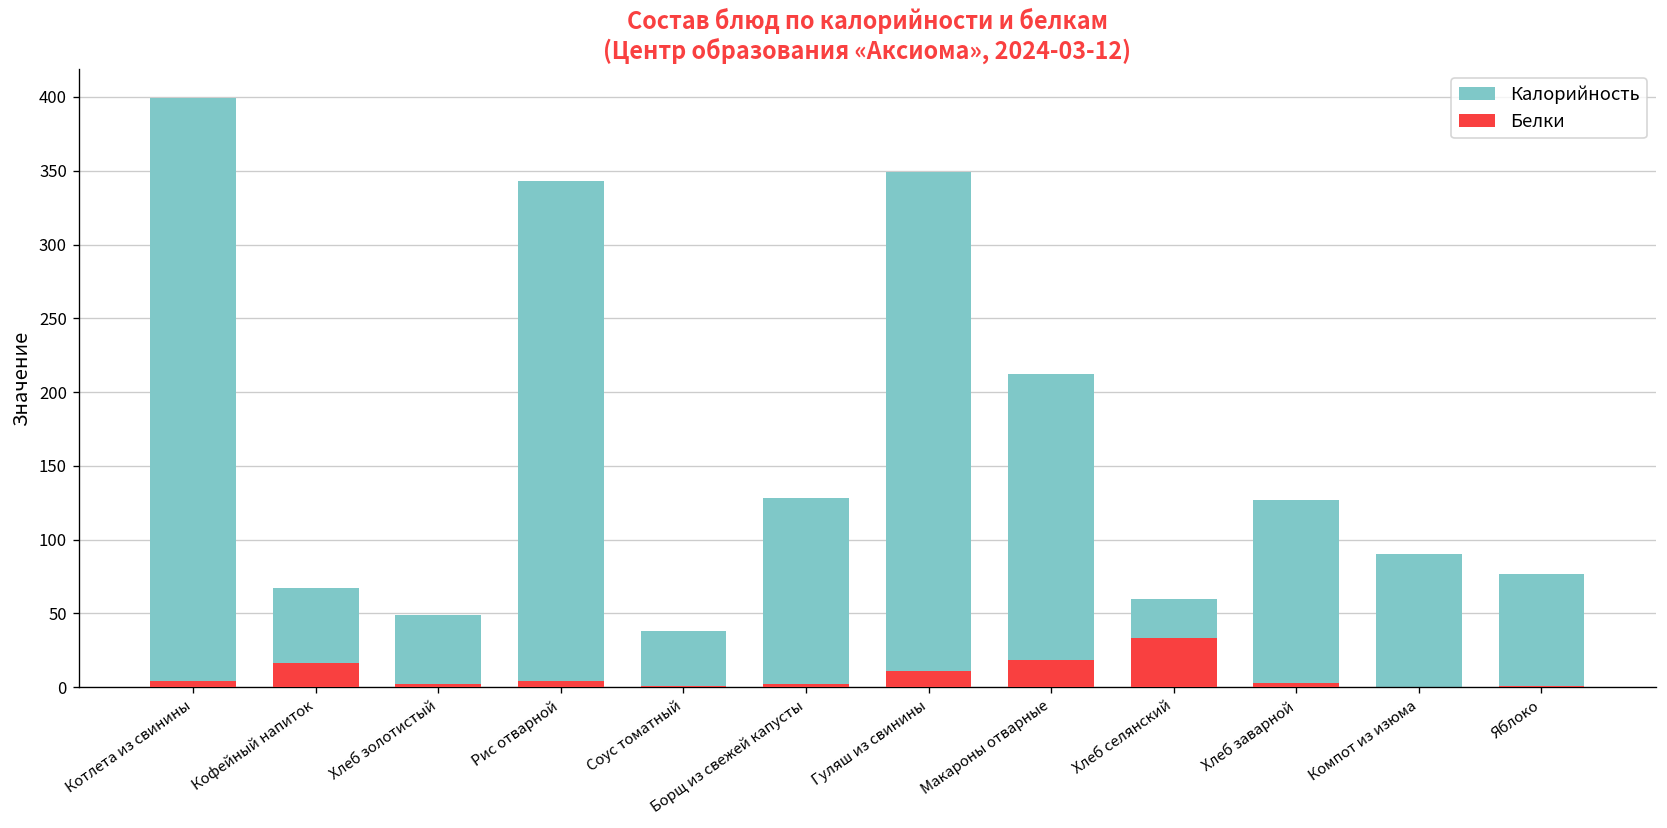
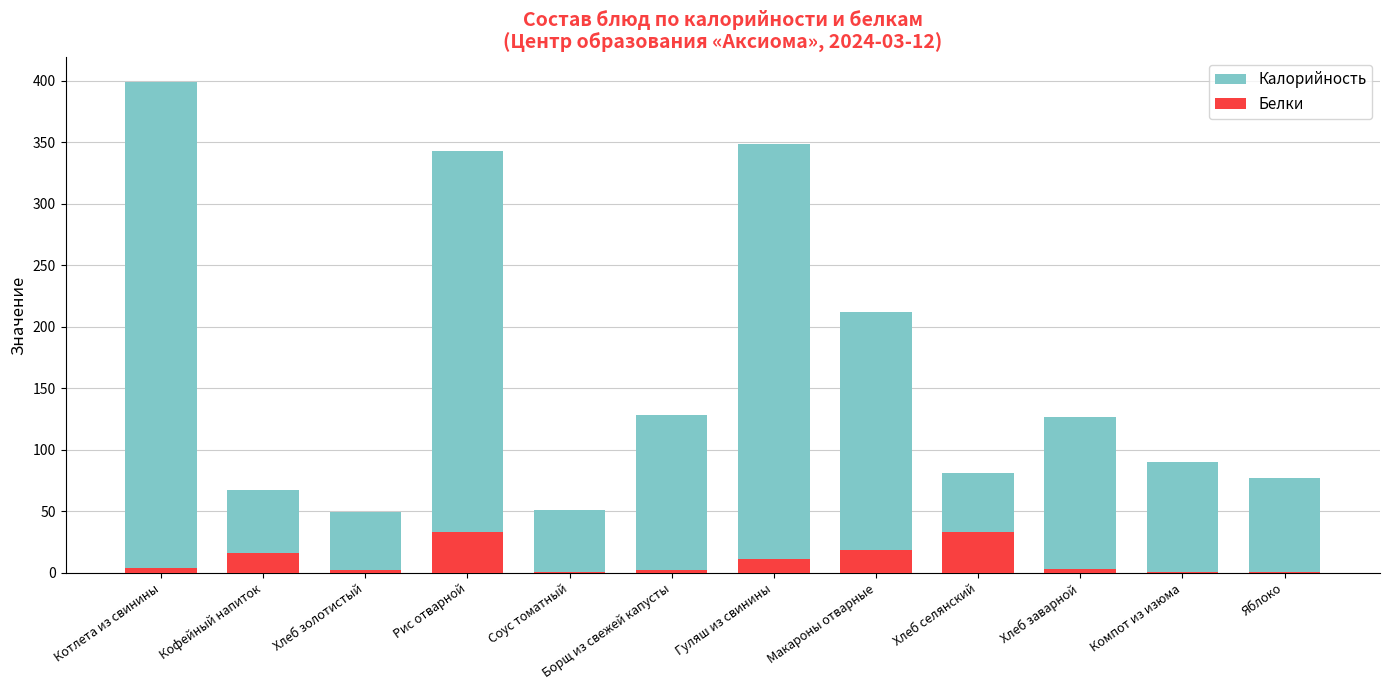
Белки, Рис отварной: 4 -> 33
Калорийность, Соус томатный: 38 -> 51
Калорийность, Хлеб селянский: 60 -> 82
